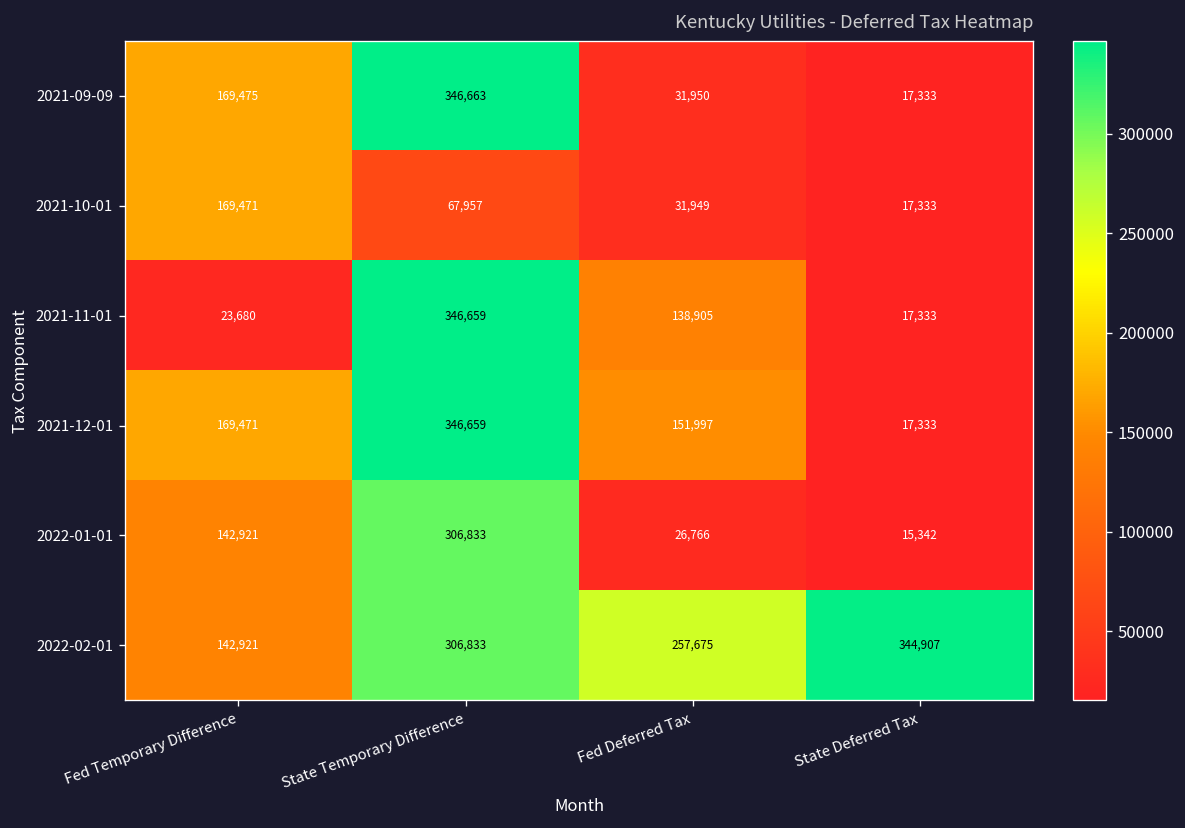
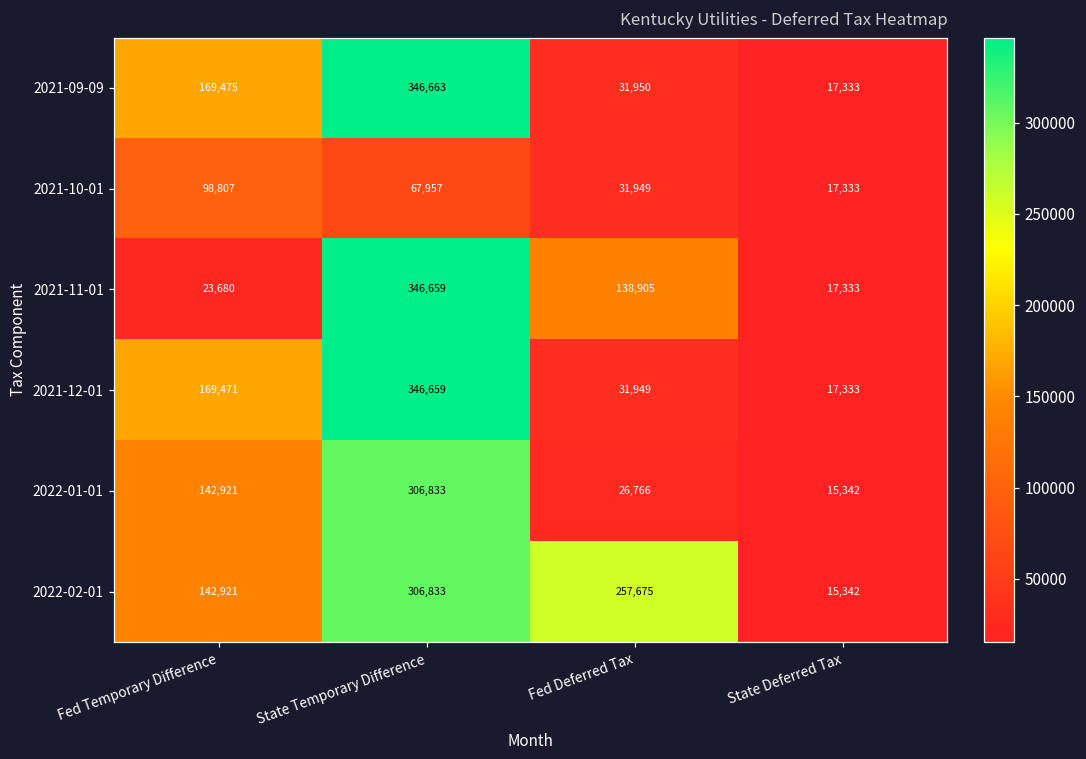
2021-10-01, Fed Temporary Difference: 169,471 -> 98,807
2021-12-01, Fed Deferred Tax: 151,997 -> 31,949
2022-02-01, State Deferred Tax: 344,907 -> 15,342
